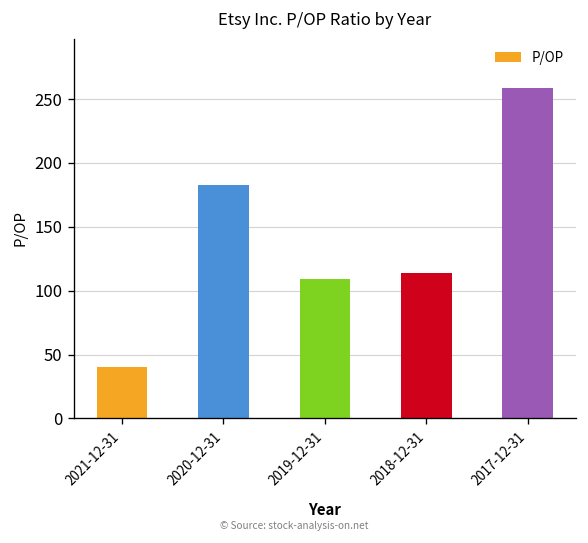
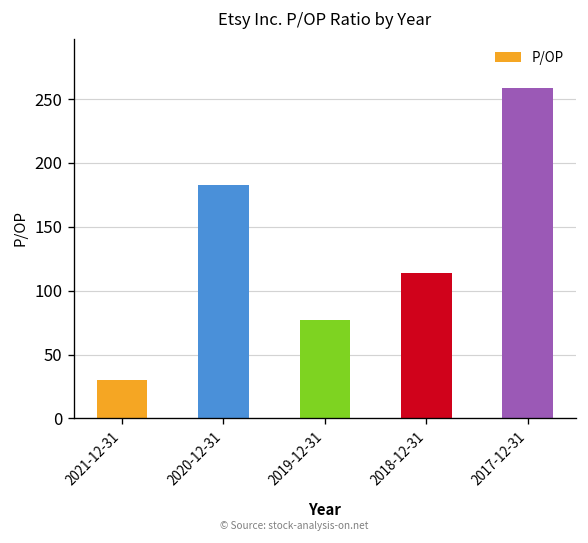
2021-12-31: 41 -> 30
2019-12-31: 109 -> 77
